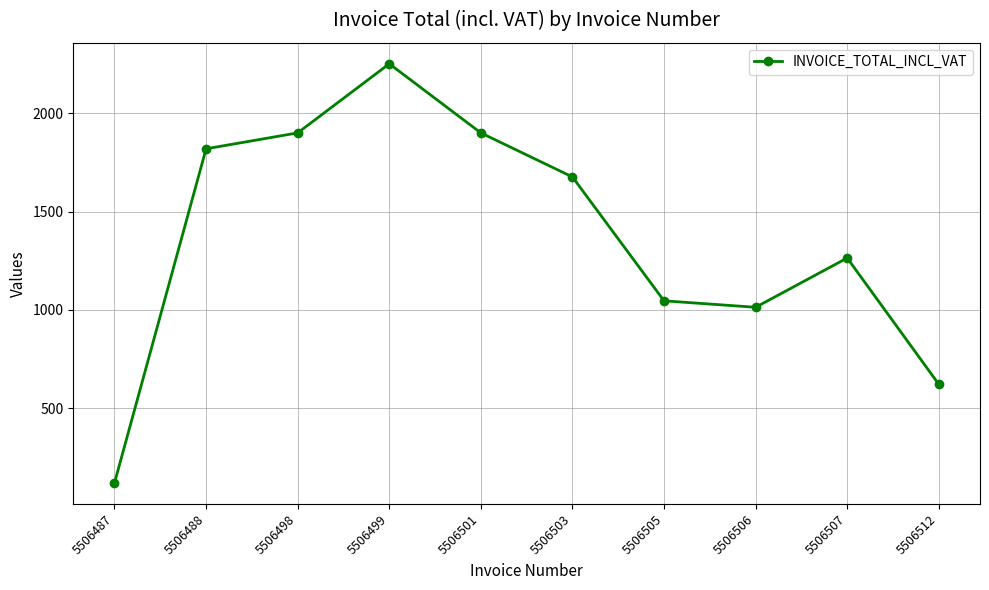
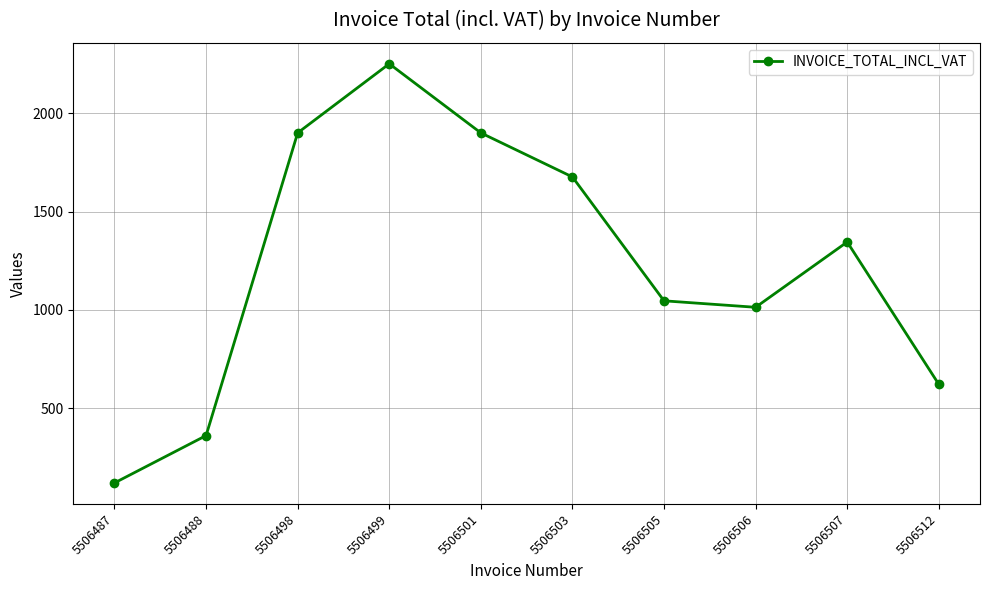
5506488: 1820 -> 360
5506507: 1260 -> 1350
